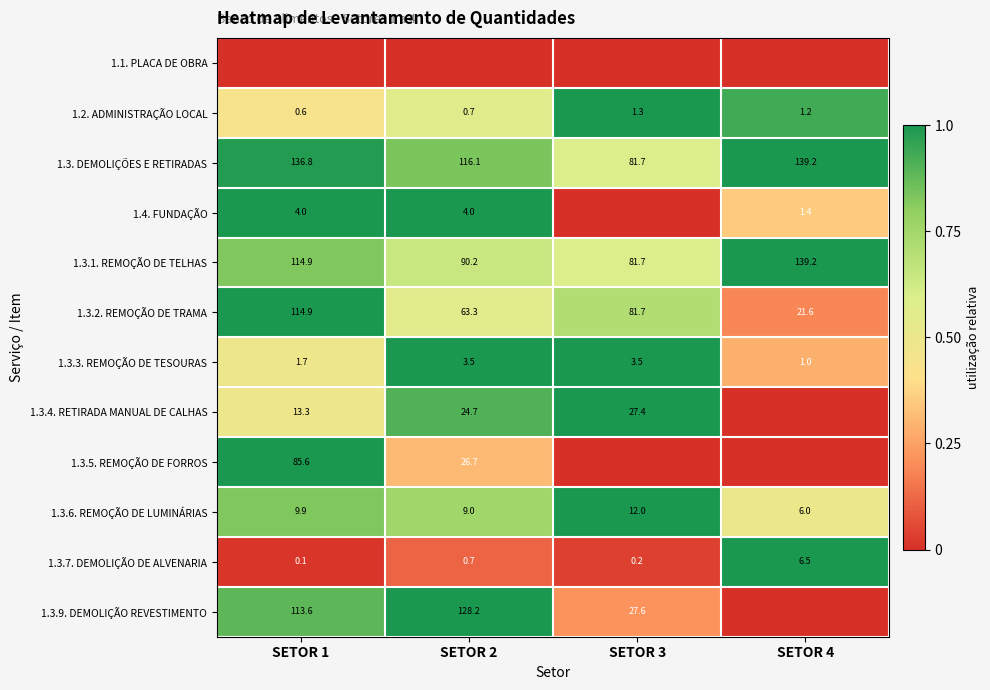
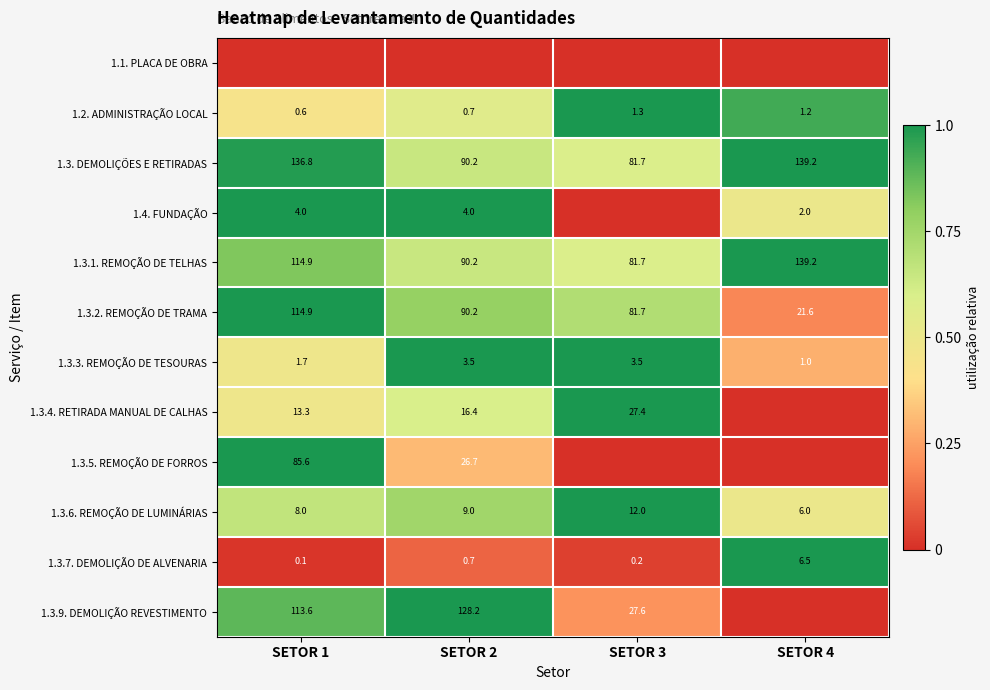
1.3. DEMOLIÇÕES E RETIRADAS, SETOR 2: 116.1 -> 90.2
1.4. FUNDAÇÃO, SETOR 4: 1.4 -> 2.0
1.3.2. REMOÇÃO DE TRAMA, SETOR 2: 63.3 -> 90.2
1.3.4. RETIRADA MANUAL DE CALHAS, SETOR 2: 24.7 -> 16.4
1.3.6. REMOÇÃO DE LUMINÁRIAS, SETOR 1: 9.9 -> 8.0
